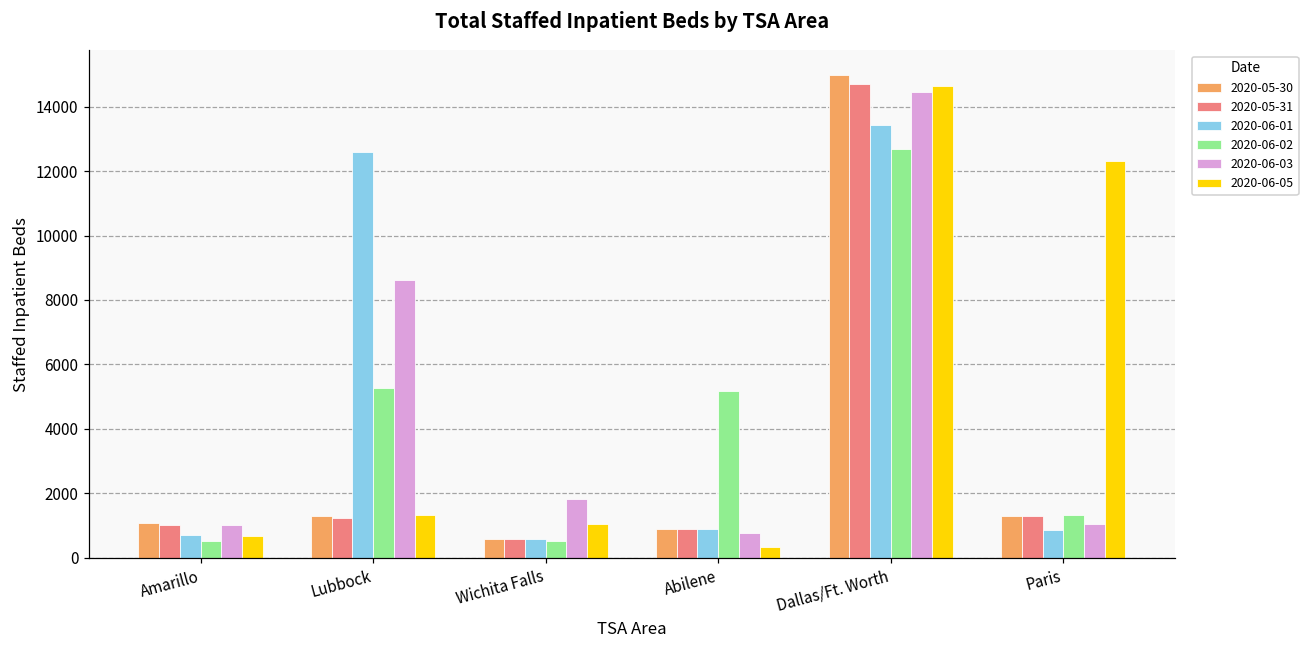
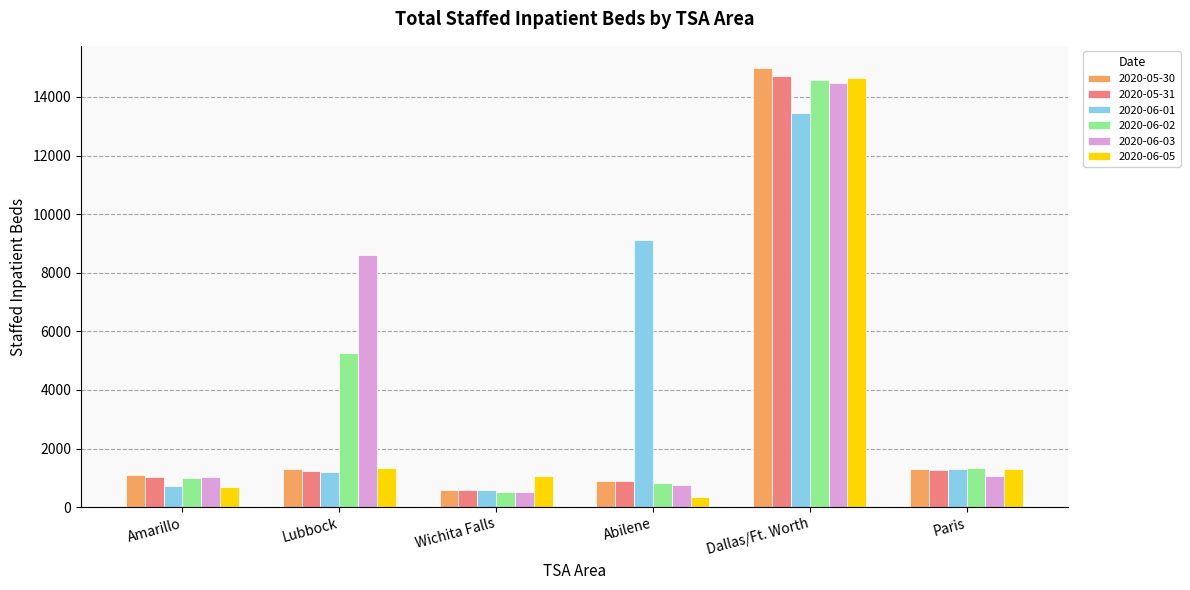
2020-06-02, Amarillo: 500 -> 1000
2020-06-01, Lubbock: 12600 -> 1200
2020-06-03, Wichita Falls: 1800 -> 500
2020-06-01, Abilene: 900 -> 9100
2020-06-02, Abilene: 5200 -> 800
2020-06-02, Dallas/Ft. Worth: 12700 -> 14600
2020-06-01, Paris: 900 -> 1300
2020-06-05, Paris: 12300 -> 1300
